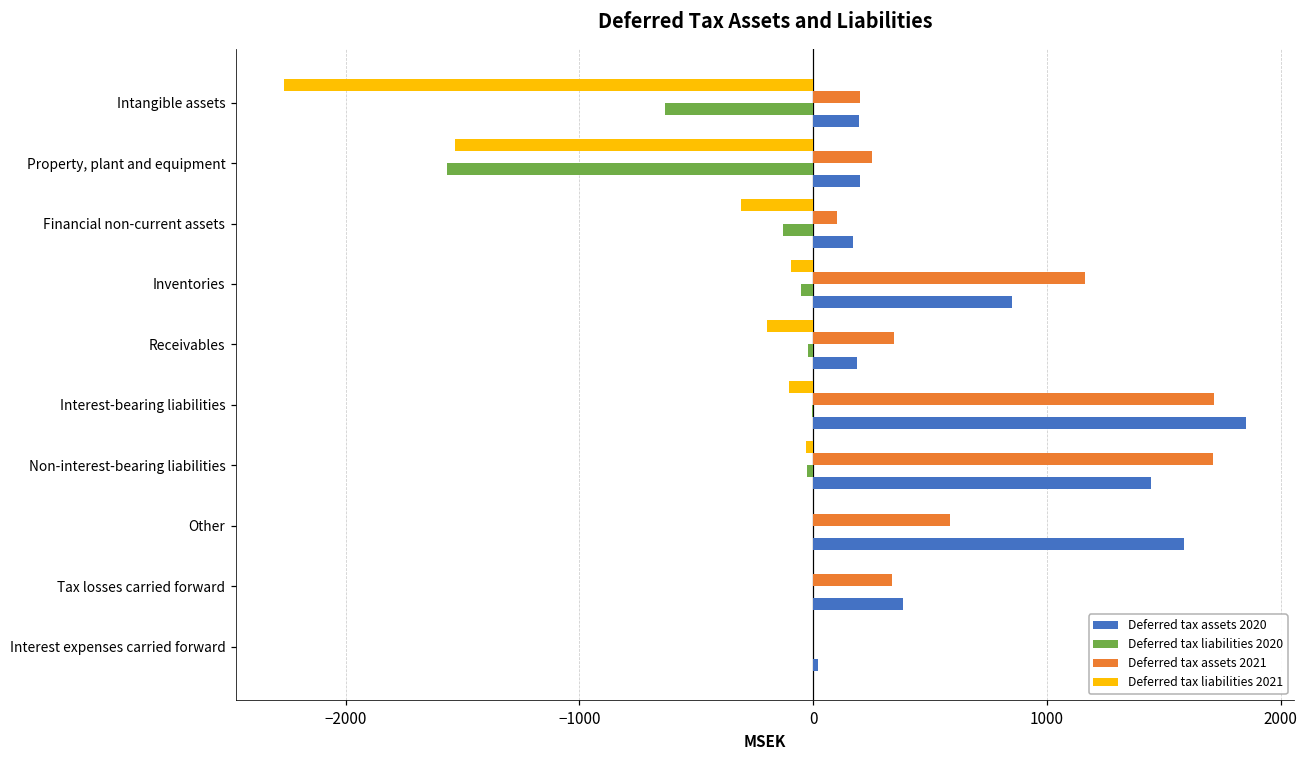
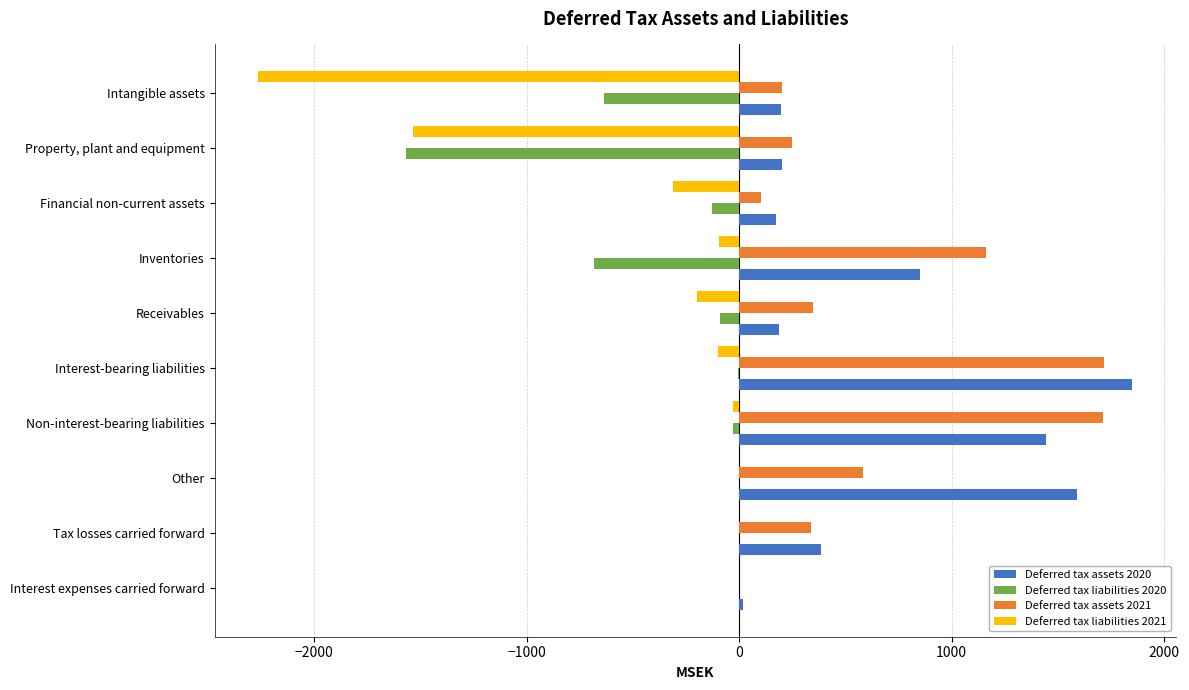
Deferred tax liabilities 2020, Inventories: -50 -> -680
Deferred tax liabilities 2020, Receivables: -20 -> -90
